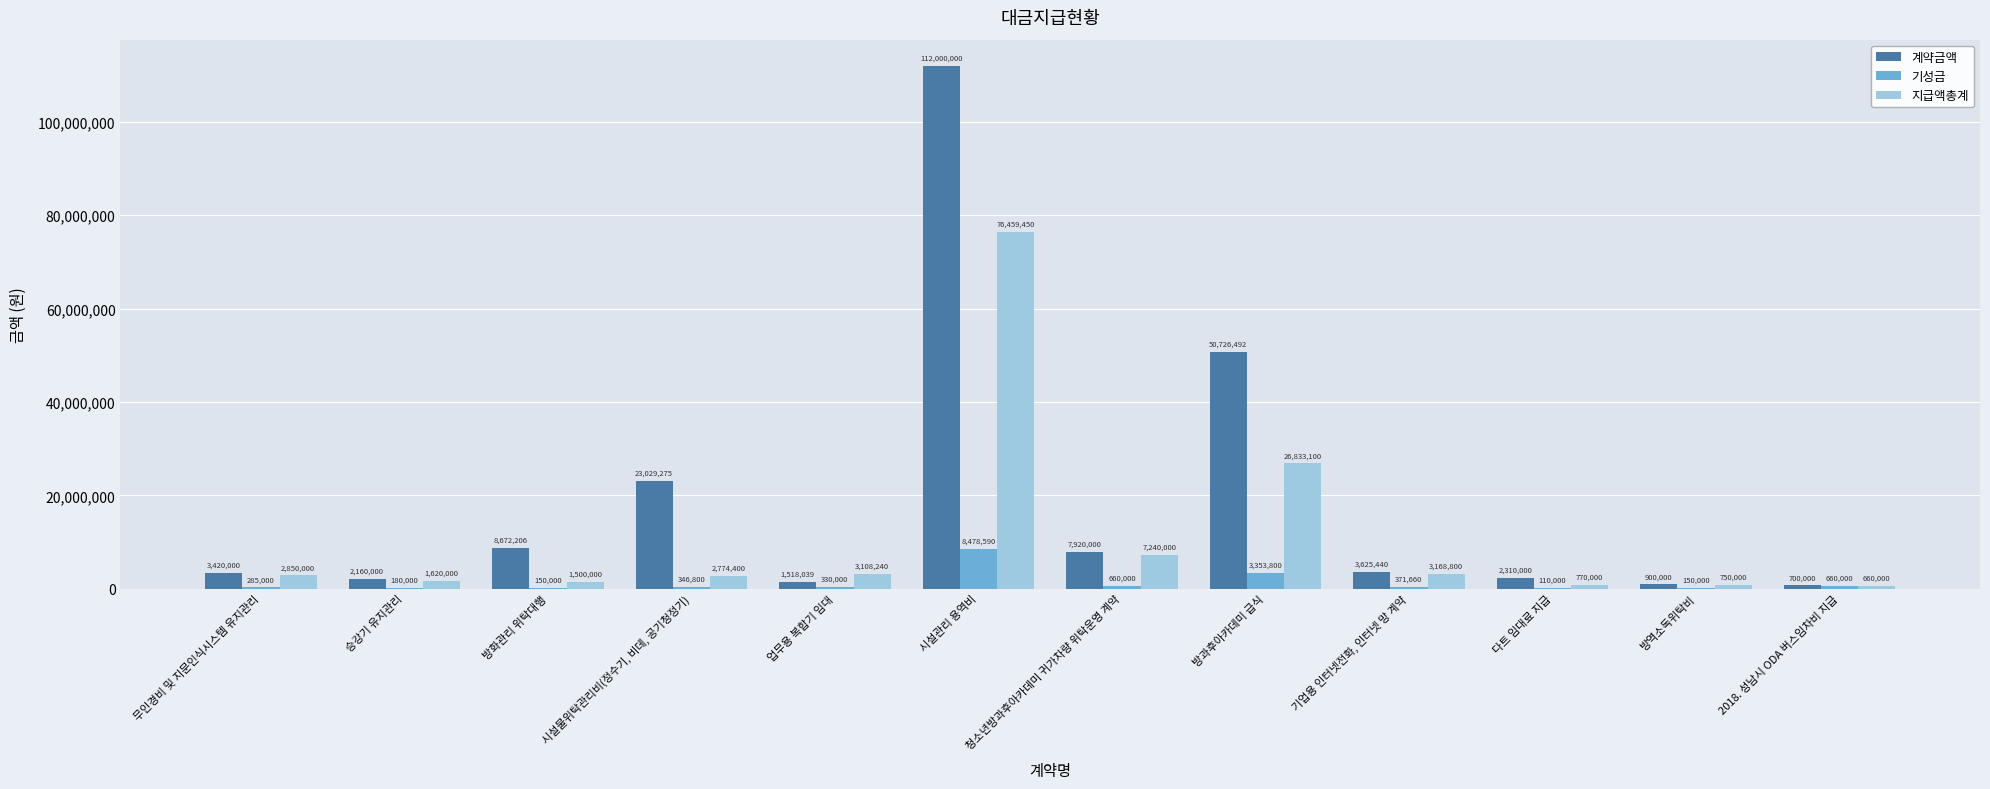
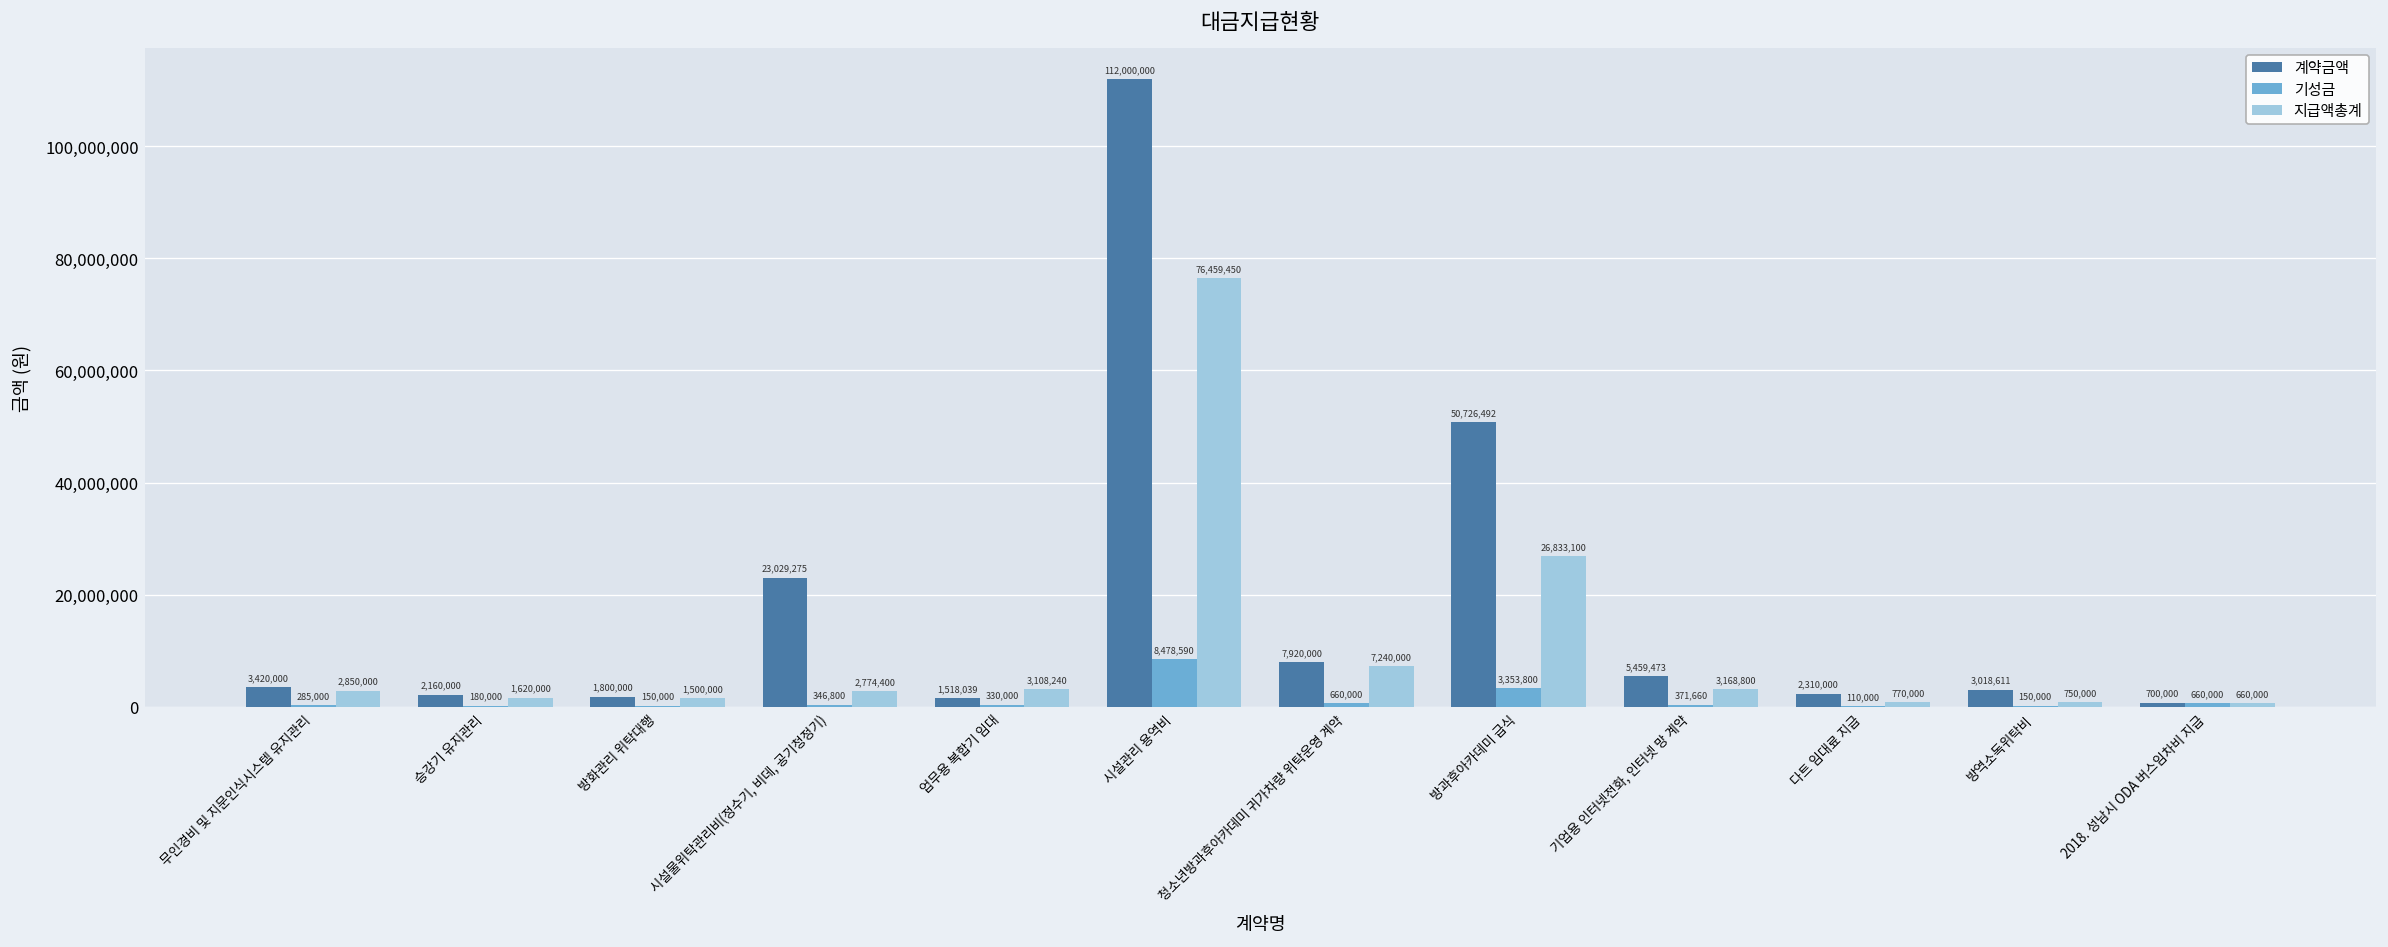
계약금액, 방화관리 위탁대행: 8,672,206 -> 1,800,000
계약금액, 기업용 인터넷전화, 인터넷 망 계약: 3,625,440 -> 5,459,473
계약금액, 방역소독위탁비: 900,000 -> 3,018,611
